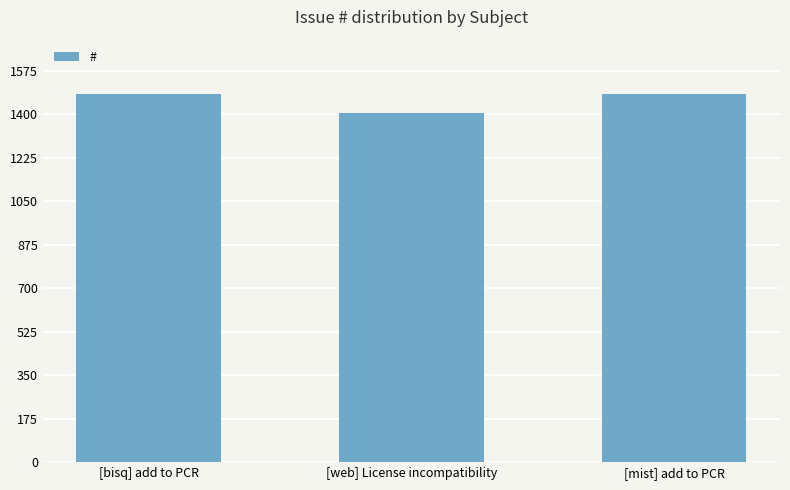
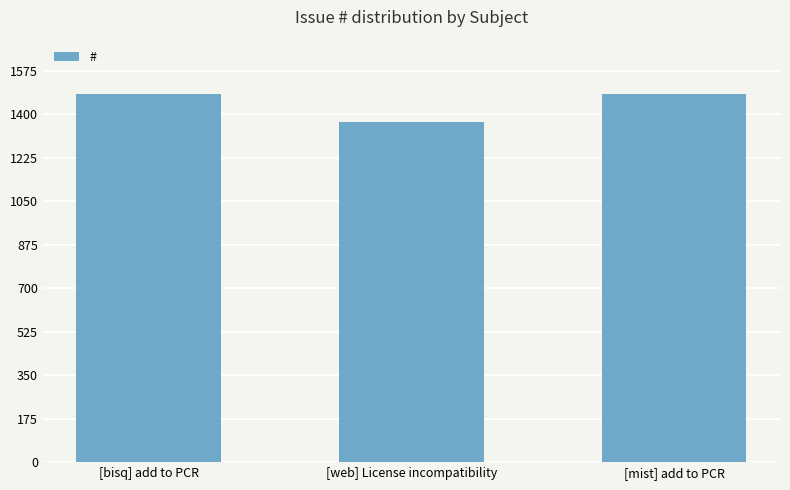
[web] License incompatibility: 1410 -> 1370
